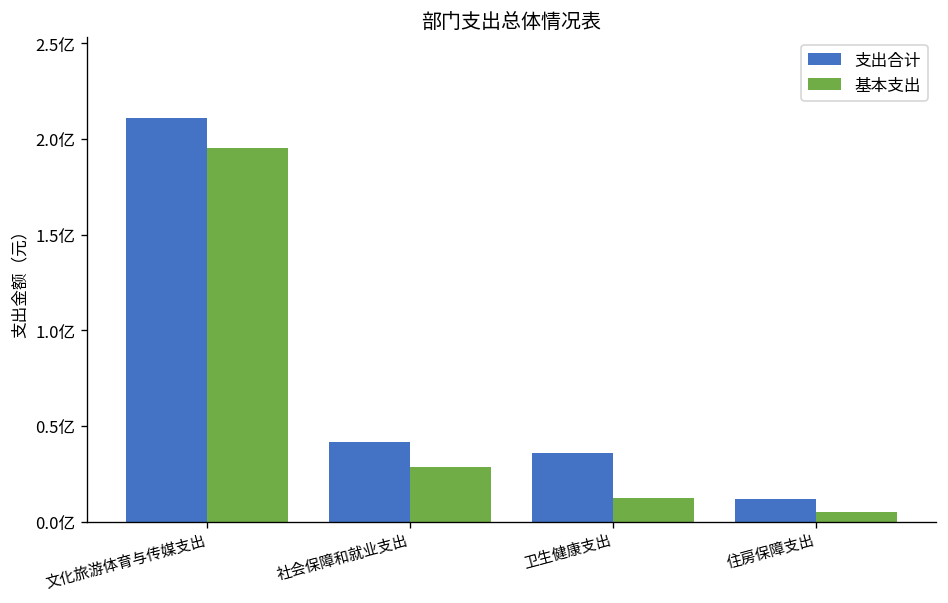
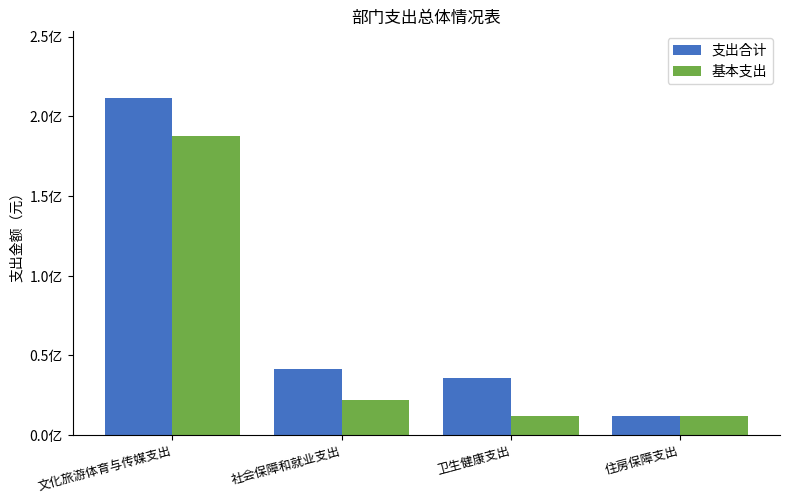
基本支出, 文化旅游体育与传媒支出: 1.95亿 -> 1.88亿
基本支出, 社会保障和就业支出: 0.28亿 -> 0.22亿
基本支出, 住房保障支出: 0.05亿 -> 0.12亿
